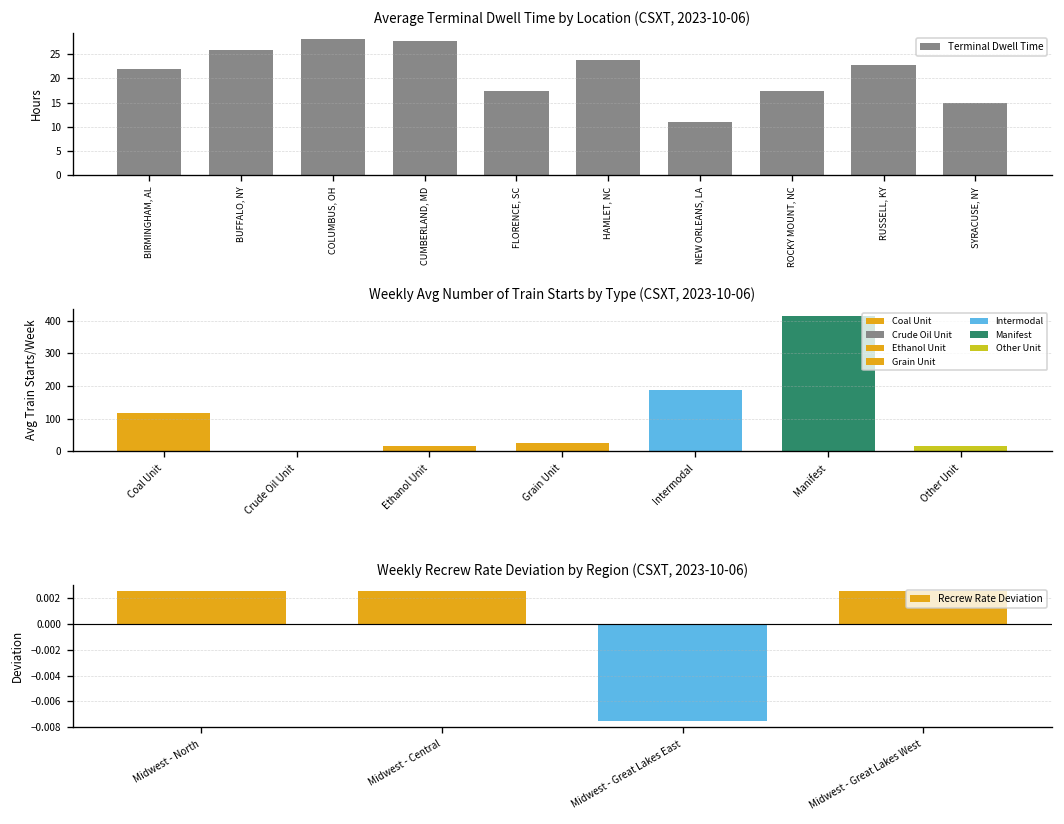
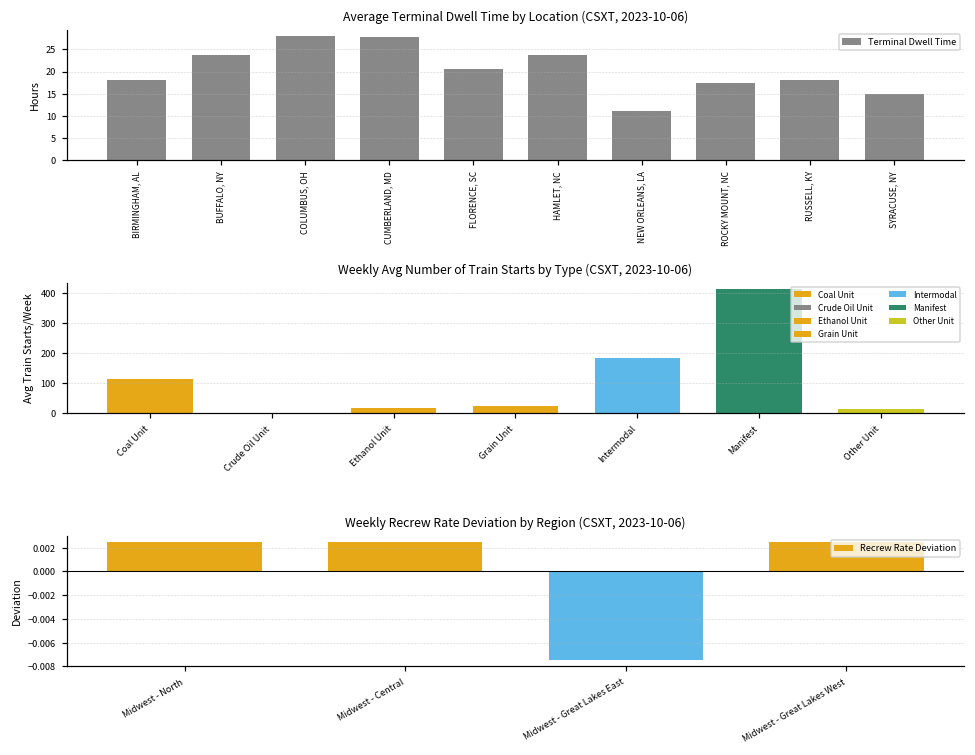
Average Terminal Dwell Time by Location (CSXT, 2023-10-06), BIRMINGHAM, AL: 22 -> 18
Average Terminal Dwell Time by Location (CSXT, 2023-10-06), BUFFALO, NY: 26 -> 24
Average Terminal Dwell Time by Location (CSXT, 2023-10-06), FLORENCE, SC: 17 -> 21
Average Terminal Dwell Time by Location (CSXT, 2023-10-06), RUSSELL, KY: 23 -> 18
